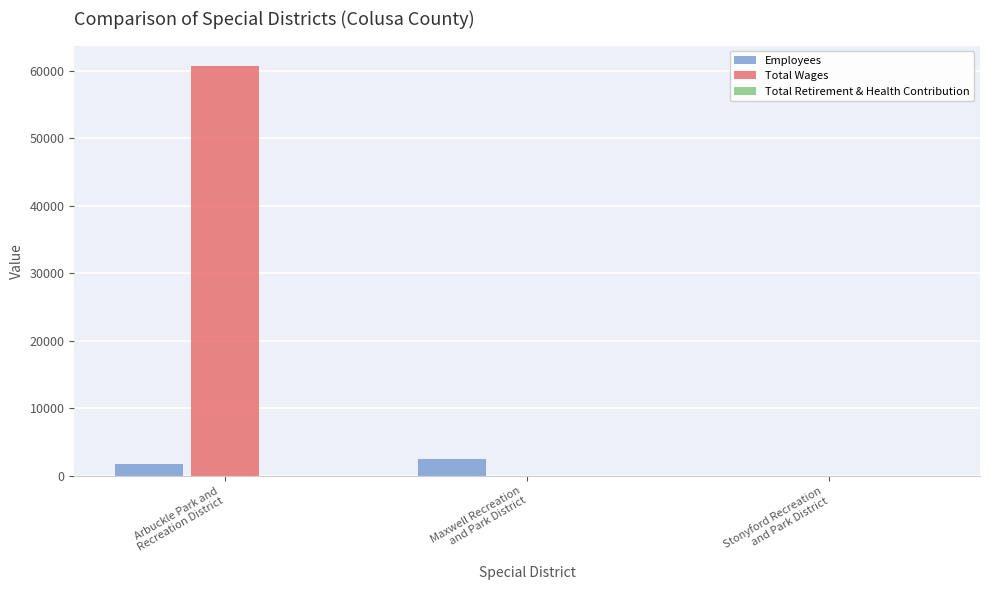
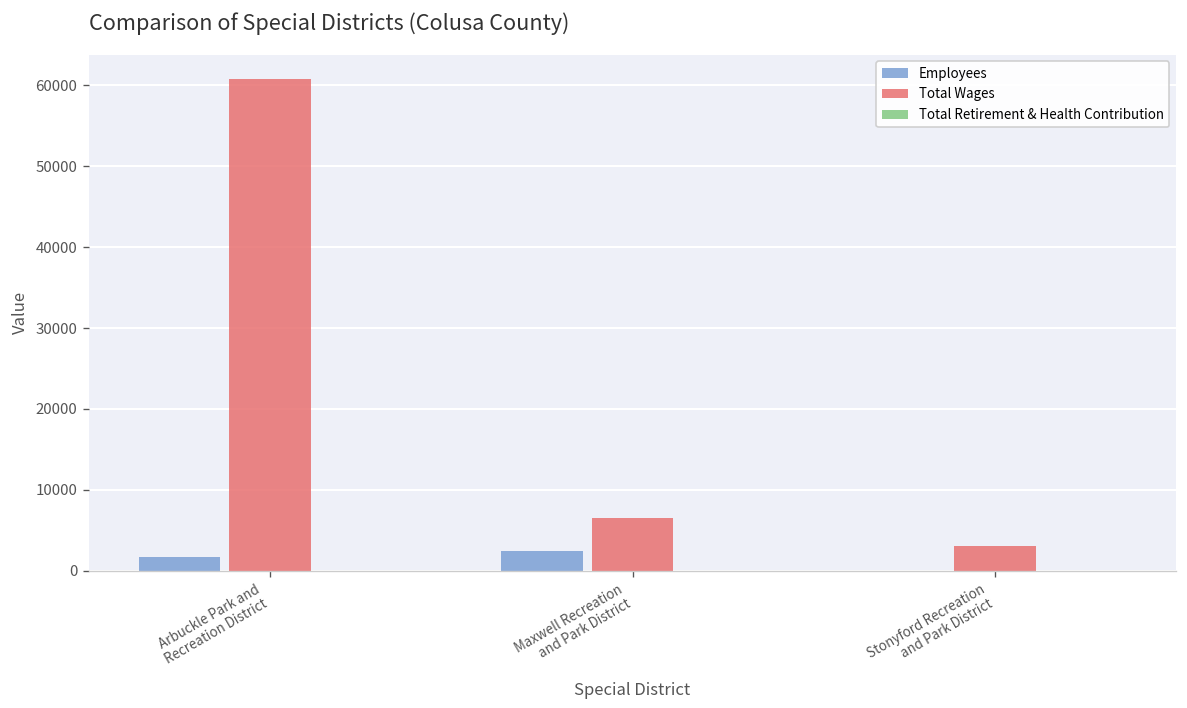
Total Wages, Maxwell Recreation and Park District: 0 -> 7000
Total Wages, Stonyford Recreation and Park District: 0 -> 3000
